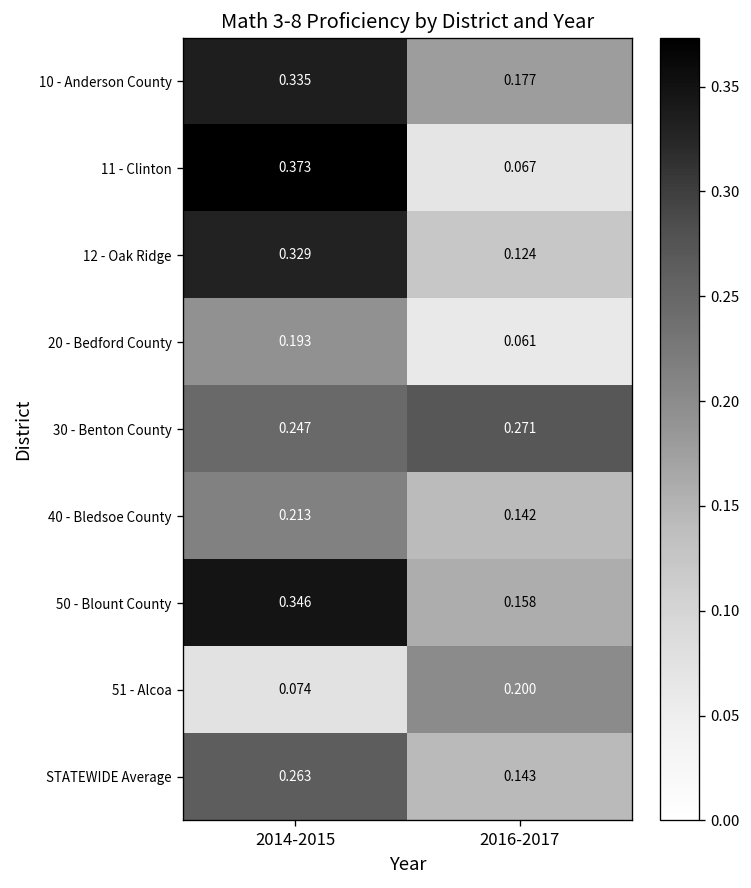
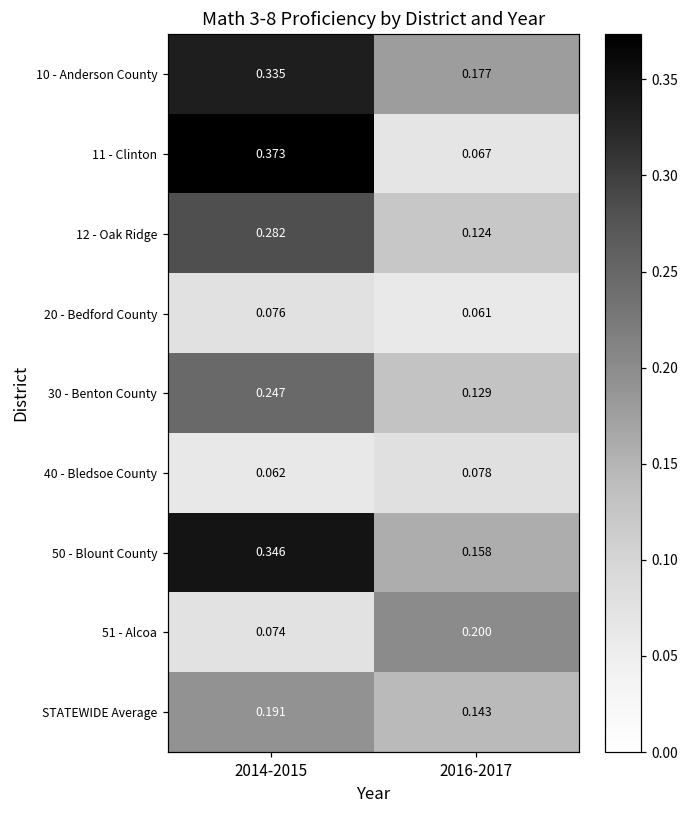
12 - Oak Ridge, 2014-2015: 0.329 -> 0.282
20 - Bedford County, 2014-2015: 0.193 -> 0.076
30 - Benton County, 2016-2017: 0.271 -> 0.129
40 - Bledsoe County, 2014-2015: 0.213 -> 0.062
40 - Bledsoe County, 2016-2017: 0.142 -> 0.078
STATEWIDE Average, 2014-2015: 0.263 -> 0.191
